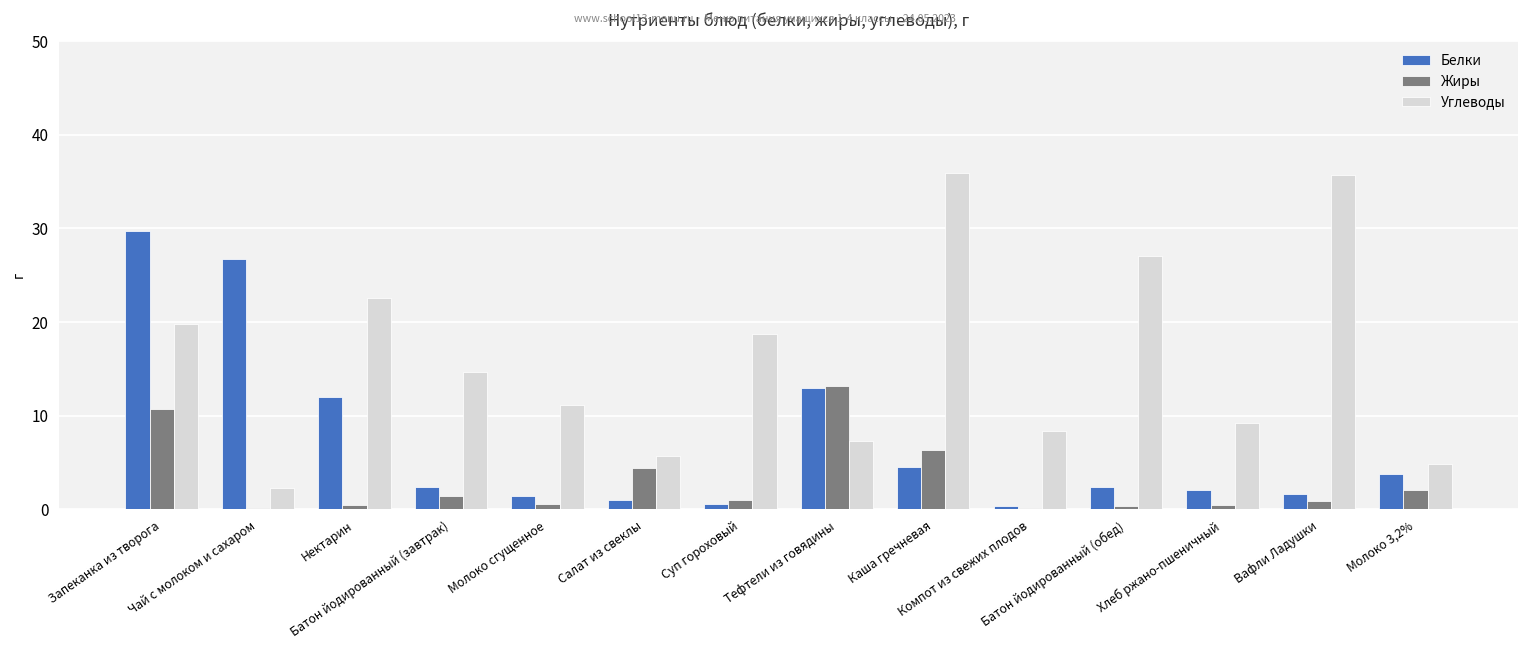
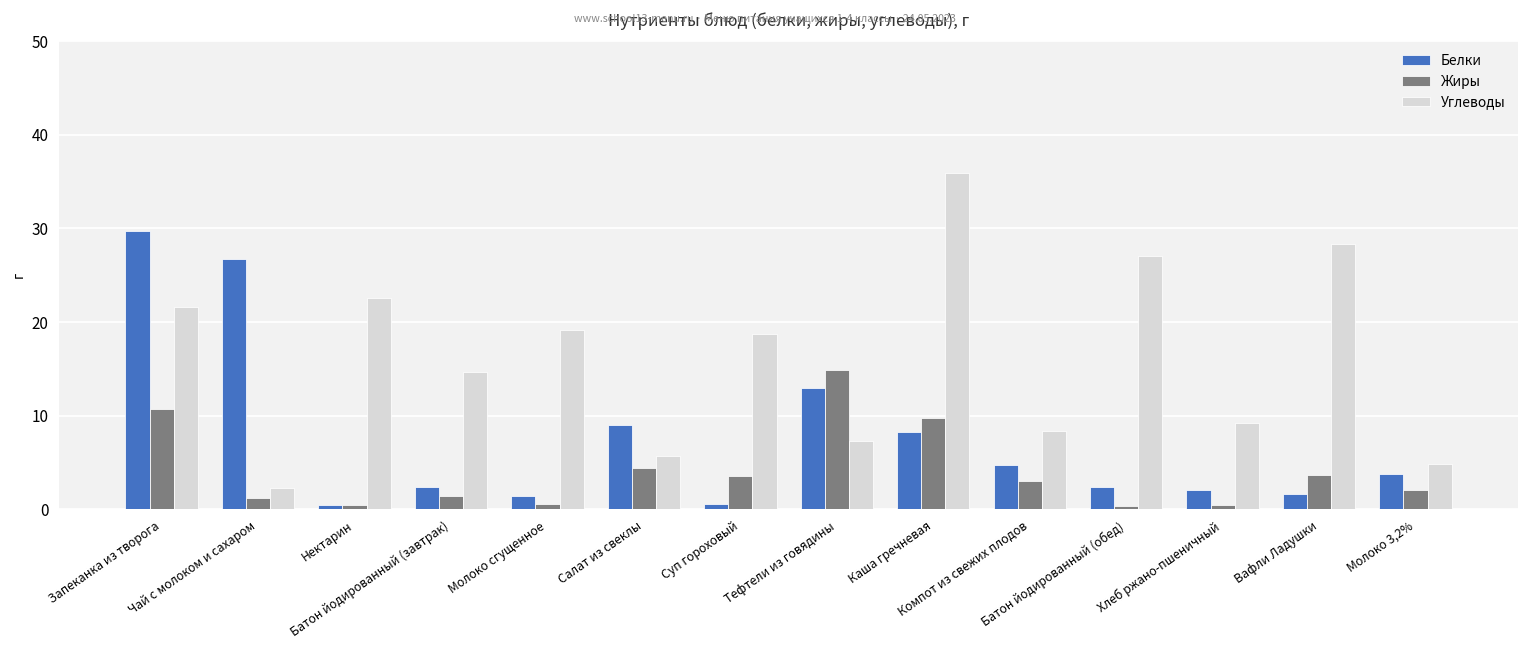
Углеводы, Запеканка из творога: 20 -> 22
Жиры, Чай с молоком и сахаром: 0 -> 1
Белки, Нектарин: 12 -> 0
Углеводы, Молоко сгущенное: 11 -> 19
Белки, Салат из свеклы: 1 -> 9
Жиры, Суп гороховый: 1 -> 4
Жиры, Тефтели из говядины: 13 -> 15
Белки, Каша гречневая: 5 -> 8
Жиры, Каша гречневая: 6 -> 10
Белки, Компот из свежих плодов: 0 -> 5
Жиры, Компот из свежих плодов: 0 -> 3
Жиры, Вафли Ладушки: 1 -> 4
Углеводы, Вафли Ладушки: 36 -> 28
